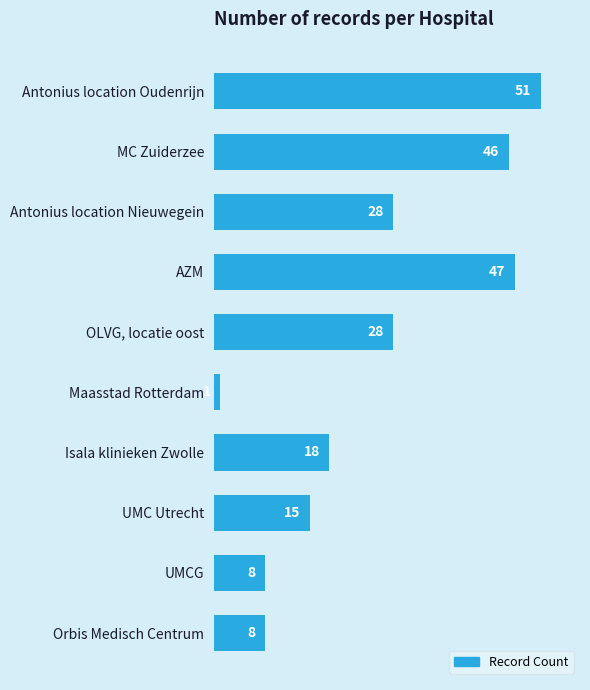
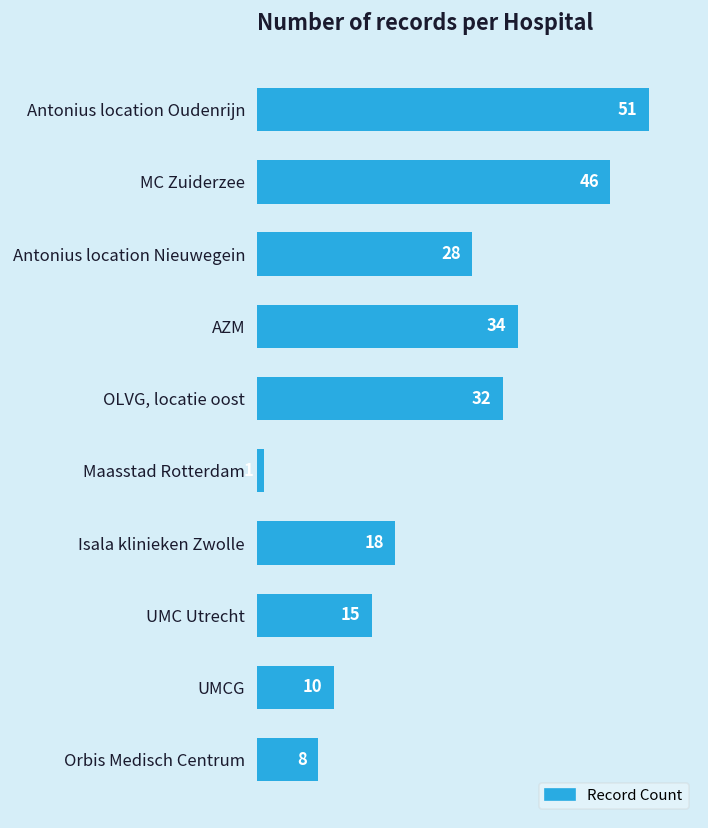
AZM: 47 -> 34
OLVG, locatie oost: 28 -> 32
UMCG: 8 -> 10
